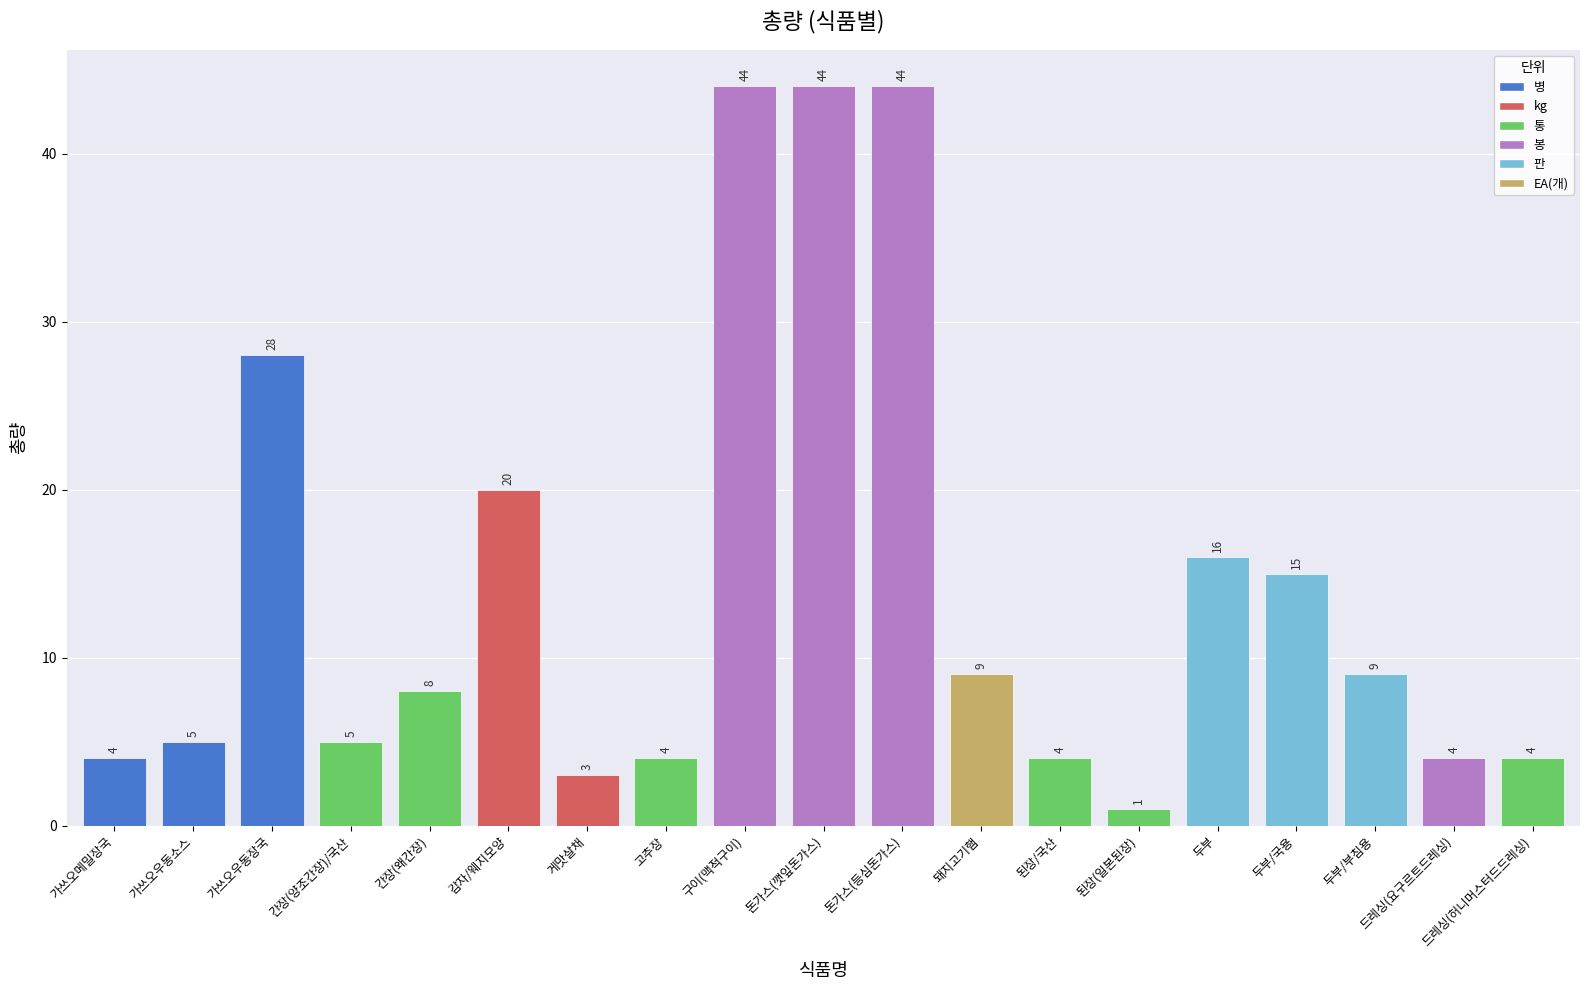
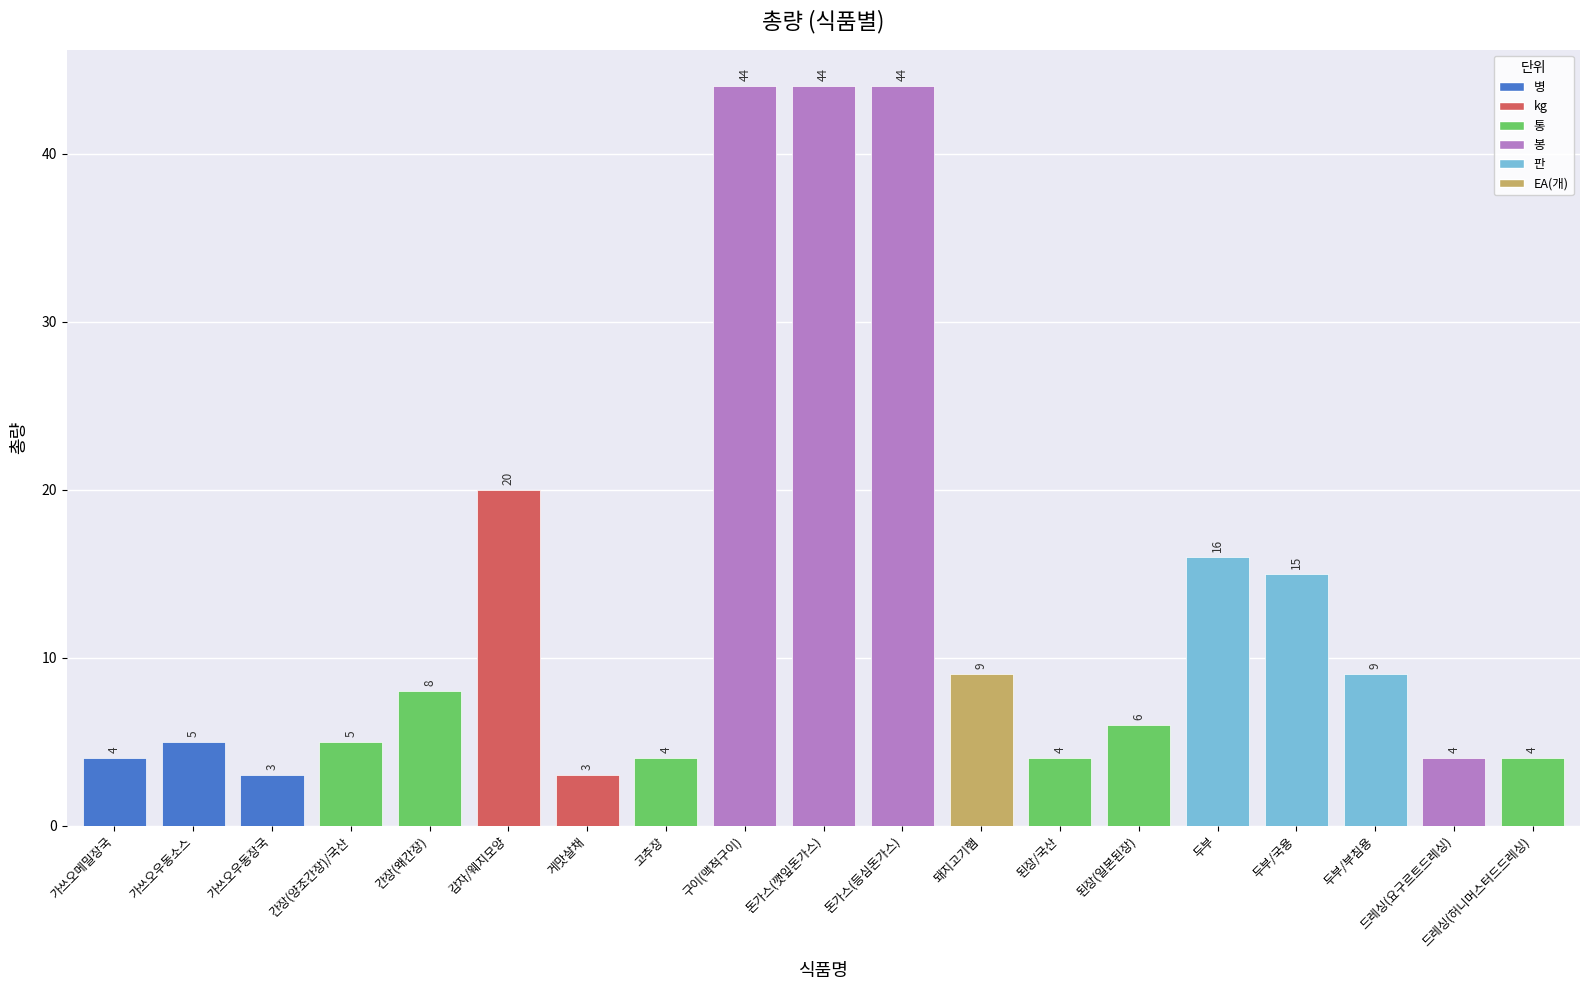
가쓰오우동장국: 28 -> 3
된장(일본된장): 1 -> 6
